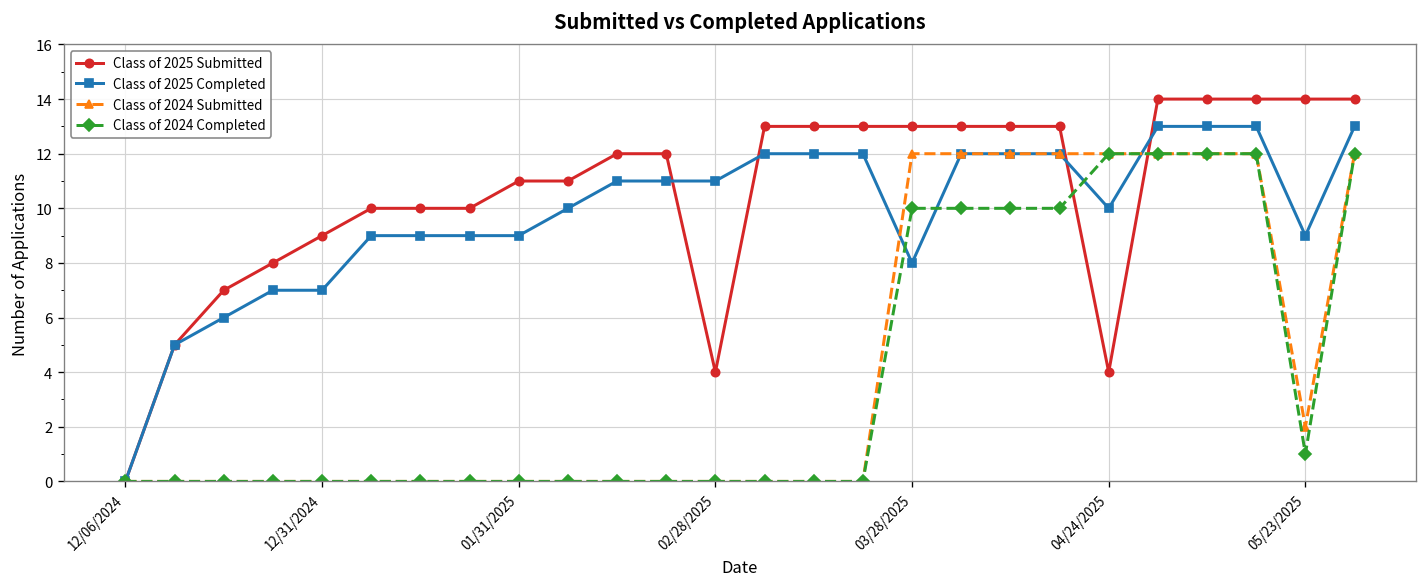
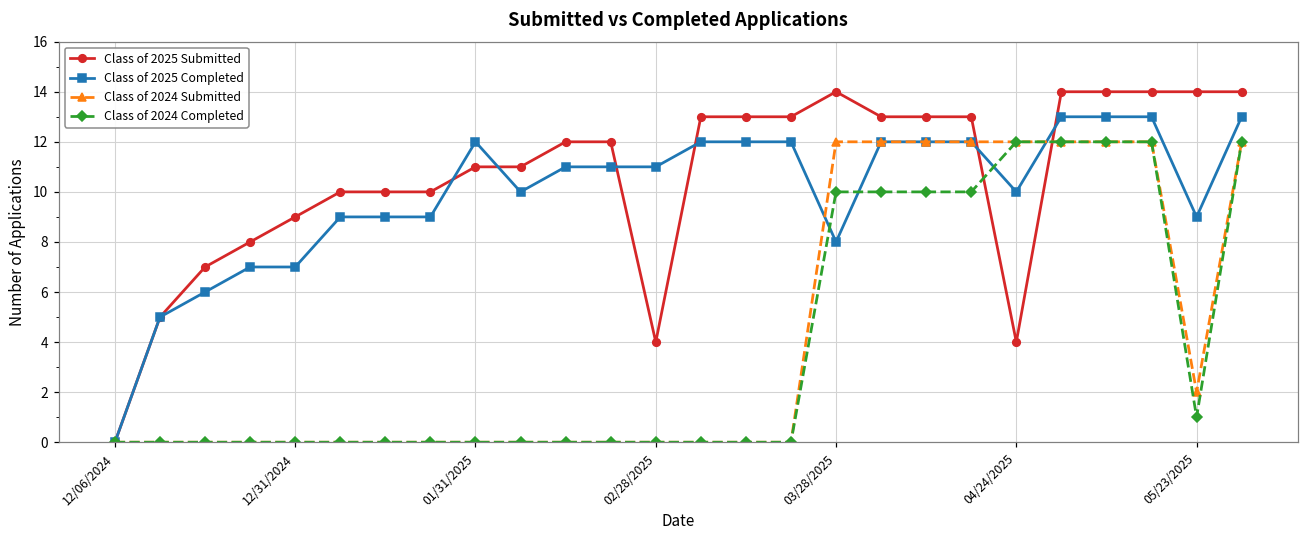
Class of 2025 Completed, 01/31/2025: 9 -> 12
Class of 2025 Submitted, 03/28/2025: 13 -> 14
